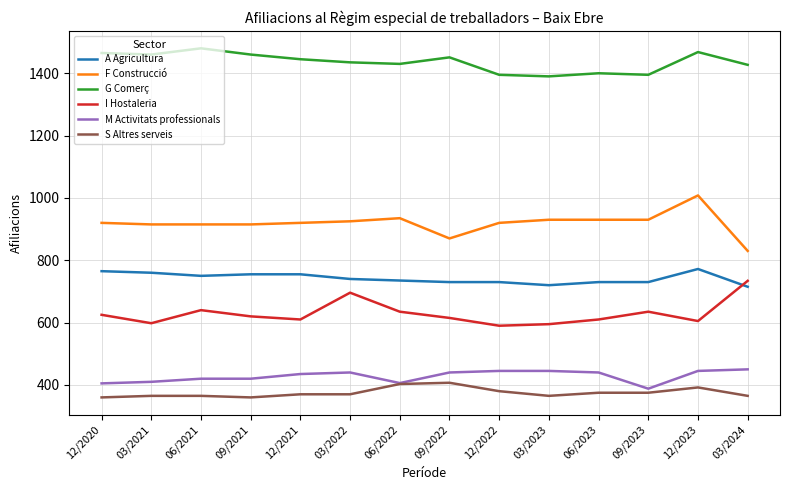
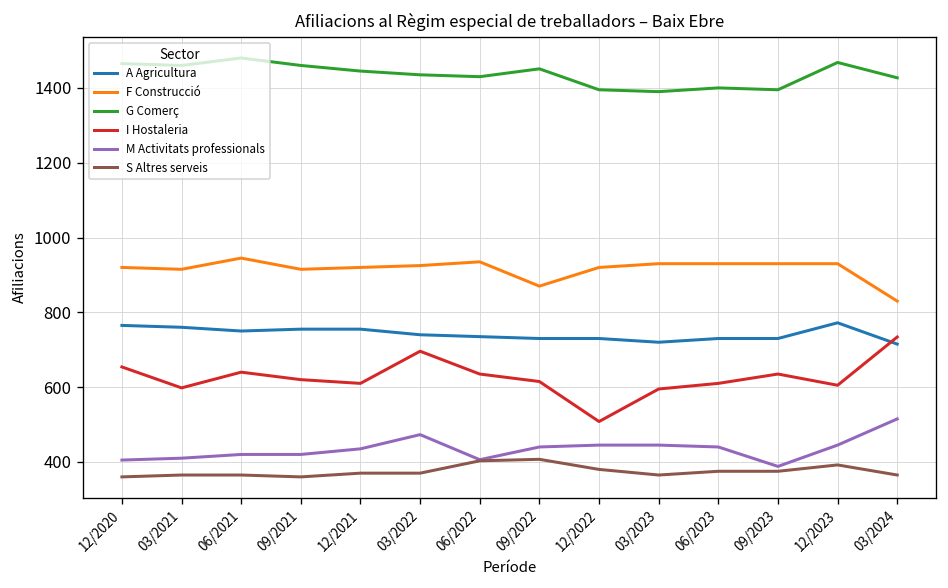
I Hostaleria, 12/2020: 630 -> 650
F Construcció, 06/2021: 920 -> 950
M Activitats professionals, 03/2022: 440 -> 470
I Hostaleria, 12/2022: 590 -> 510
F Construcció, 12/2023: 1010 -> 930
M Activitats professionals, 03/2024: 450 -> 520
